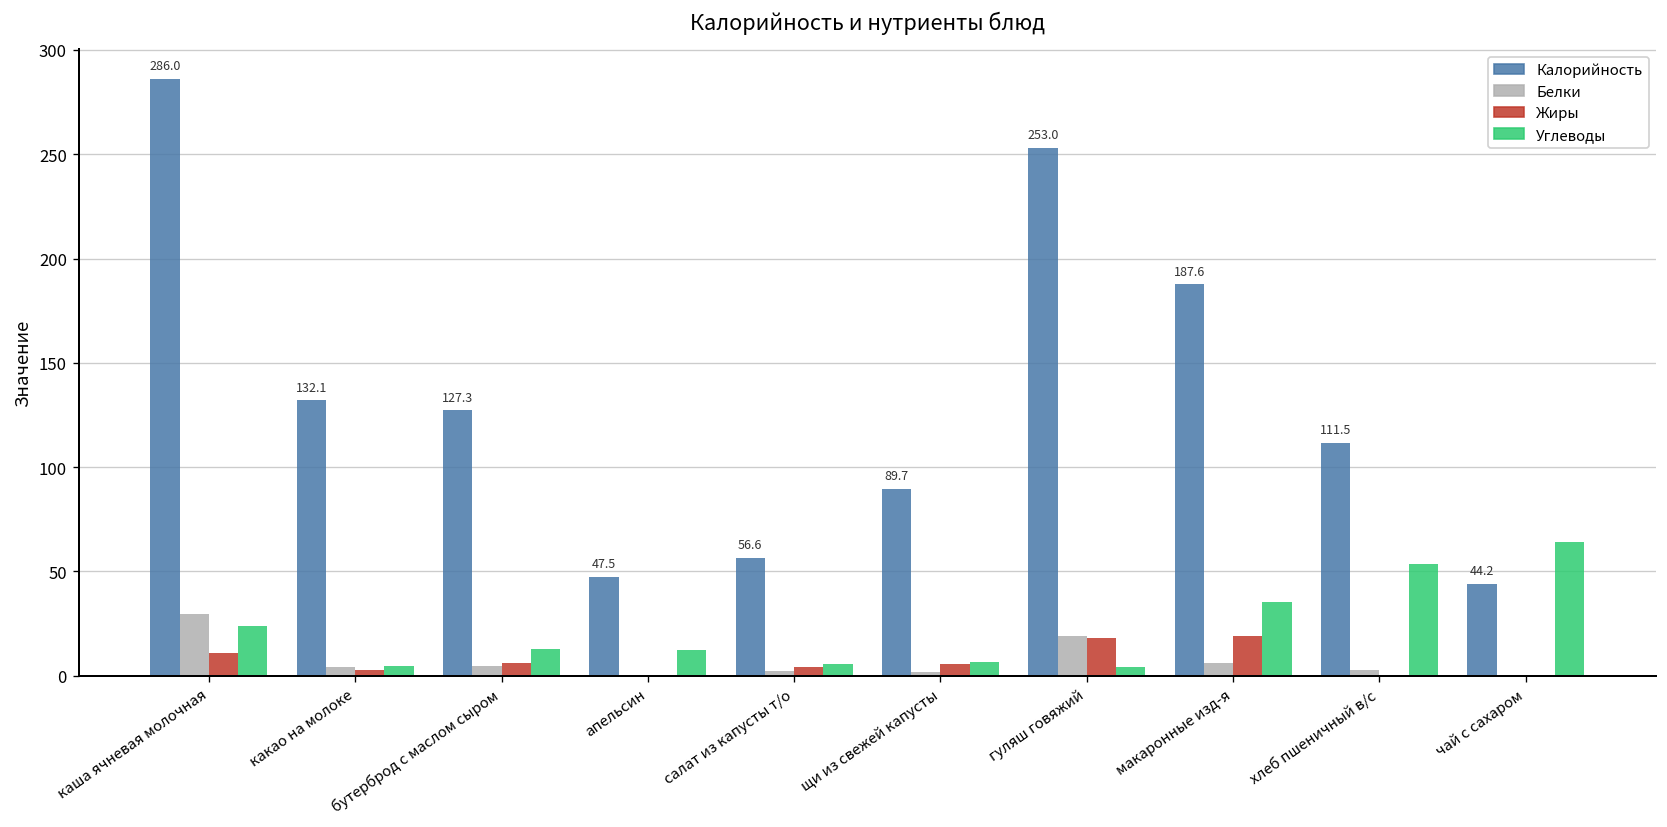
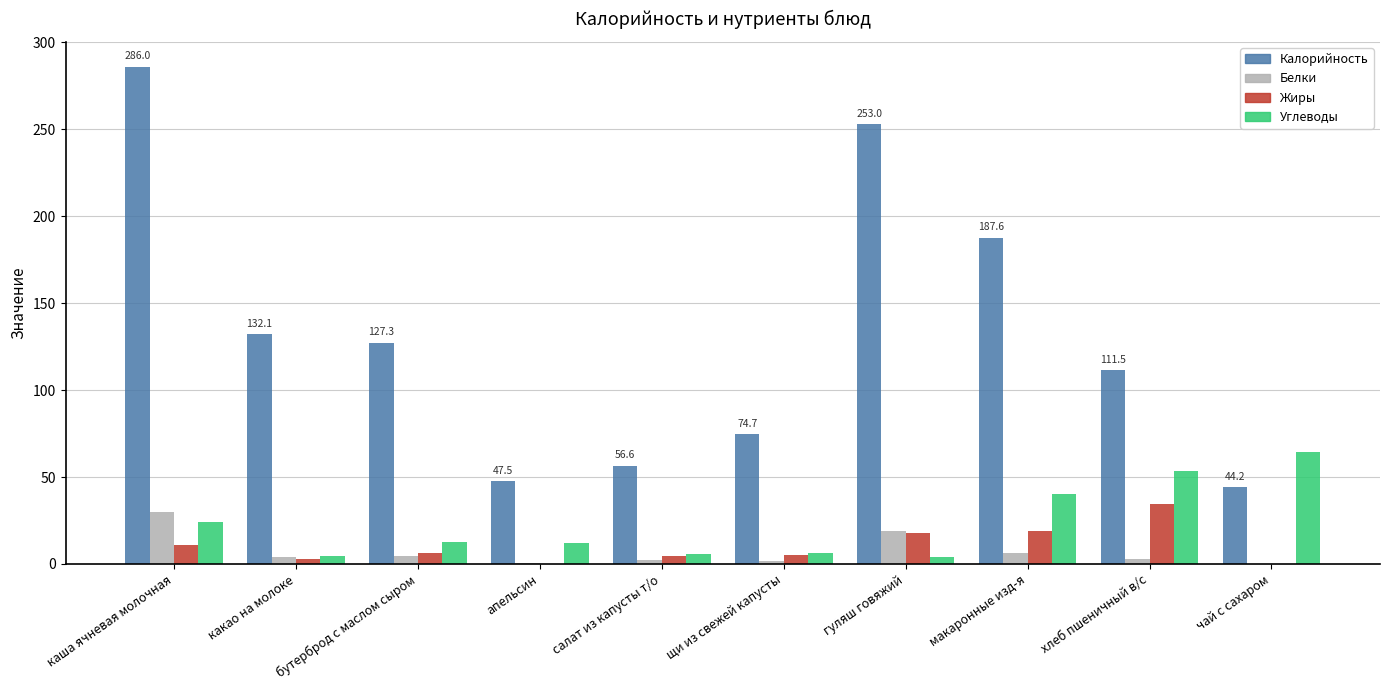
Калорийность, щи из свежей капусты: 89.7 -> 74.7
Углеводы, макаронные изд-я: 35 -> 40
Жиры, хлеб пшеничный в/с: 0 -> 34
